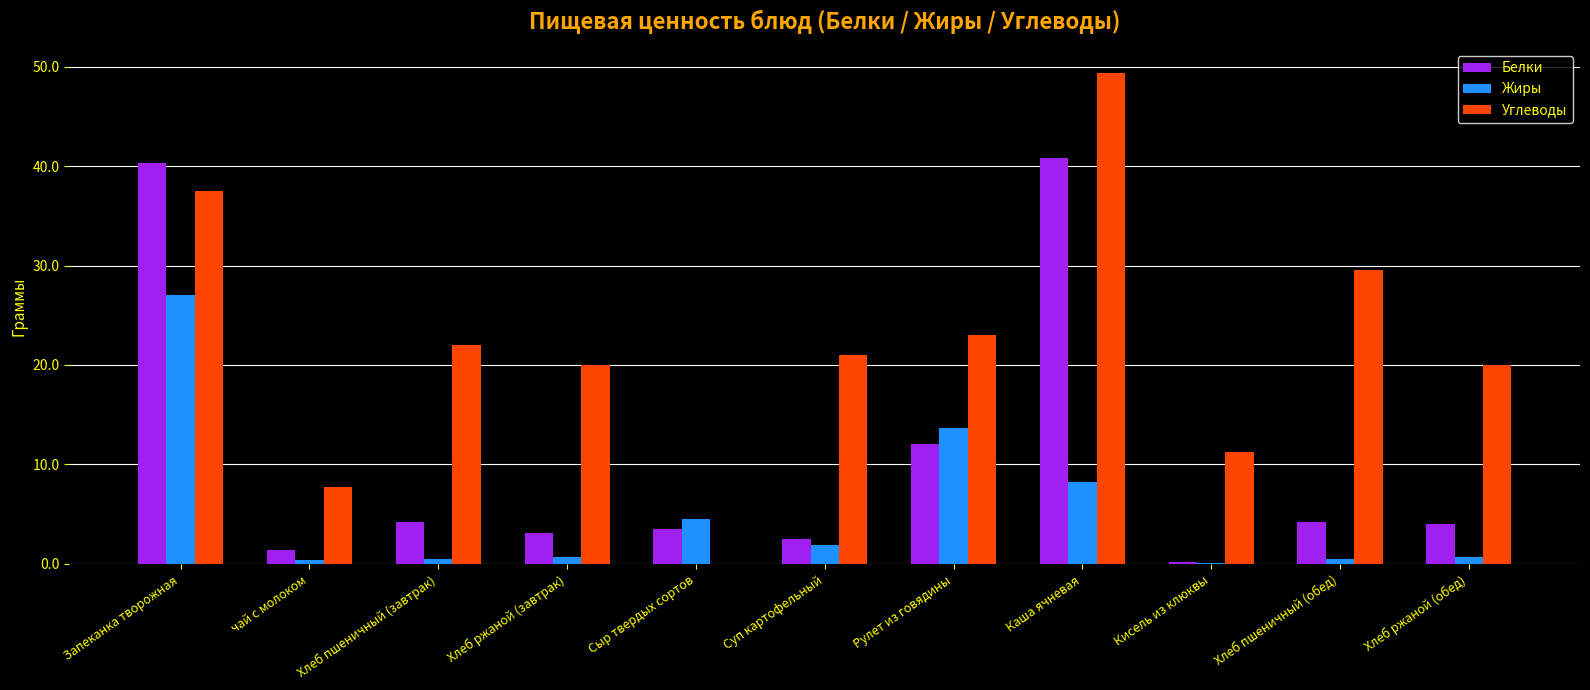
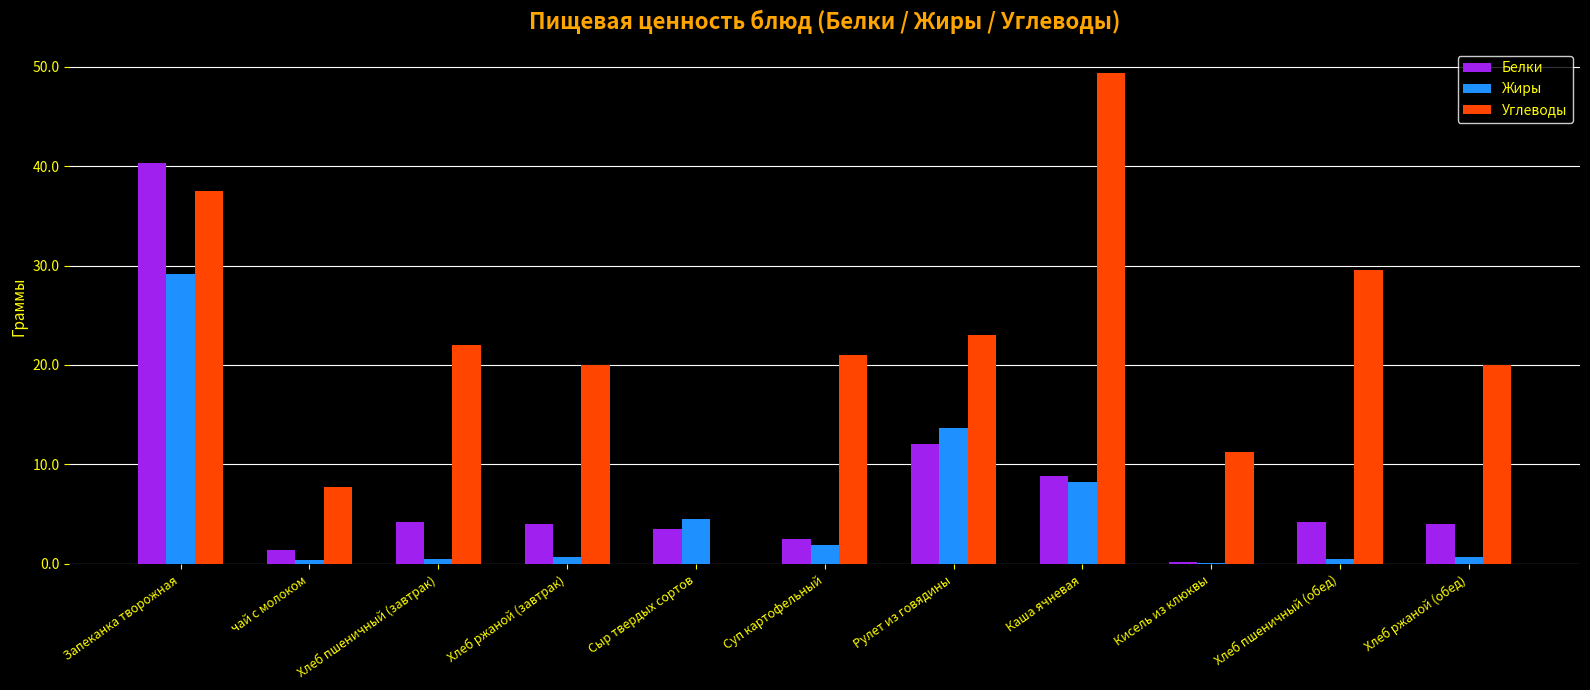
Жиры, Запеканка творожная: 27 -> 29
Белки, Хлеб ржаной (завтрак): 3 -> 4
Белки, Каша ячневая: 41 -> 9
